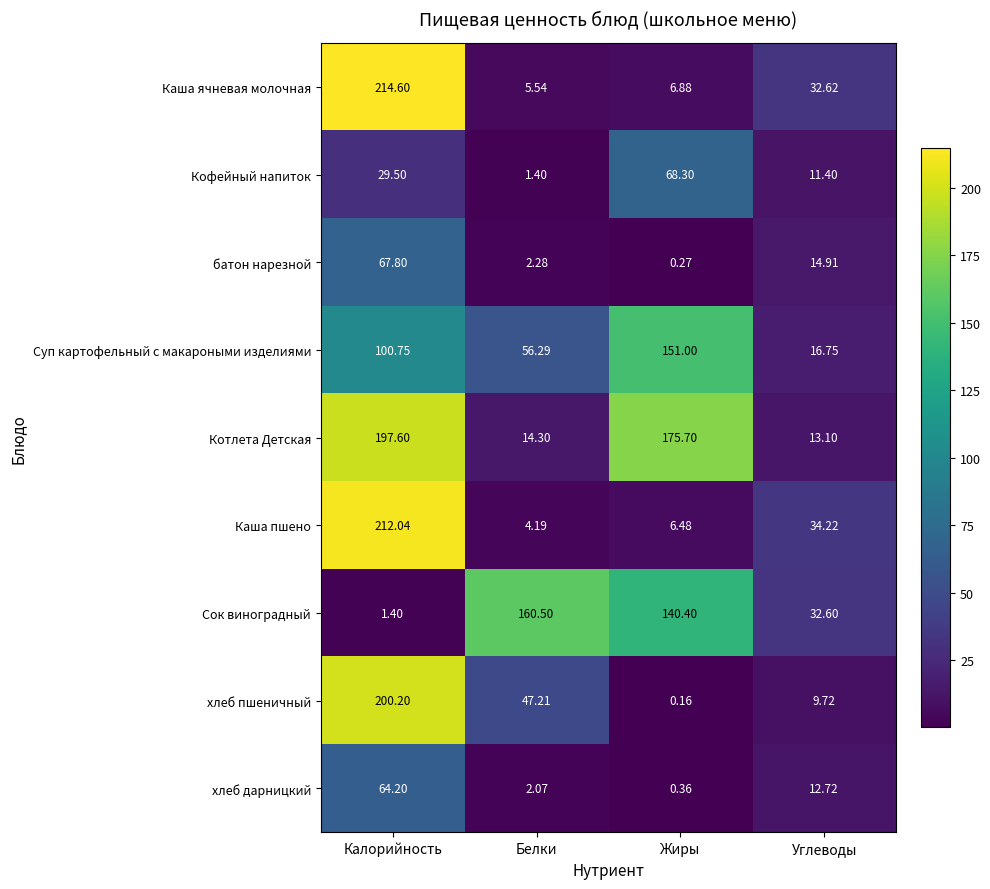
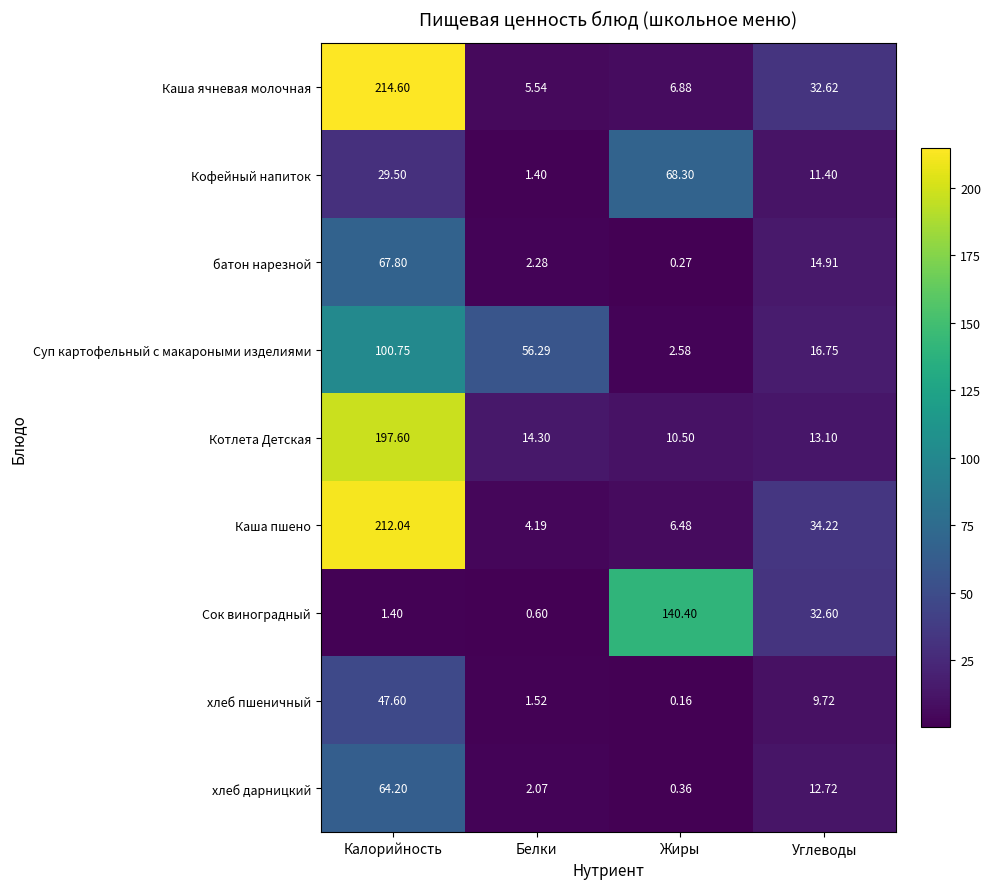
Суп картофельный с макароными изделиями, Жиры: 151.00 -> 2.58
Котлета Детская, Жиры: 175.70 -> 10.50
Сок виноградный, Белки: 160.50 -> 0.60
хлеб пшеничный, Калорийность: 200.20 -> 47.60
хлеб пшеничный, Белки: 47.21 -> 1.52
